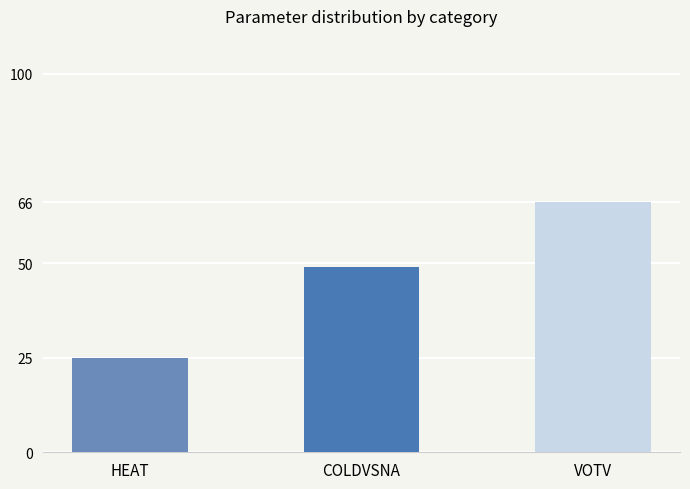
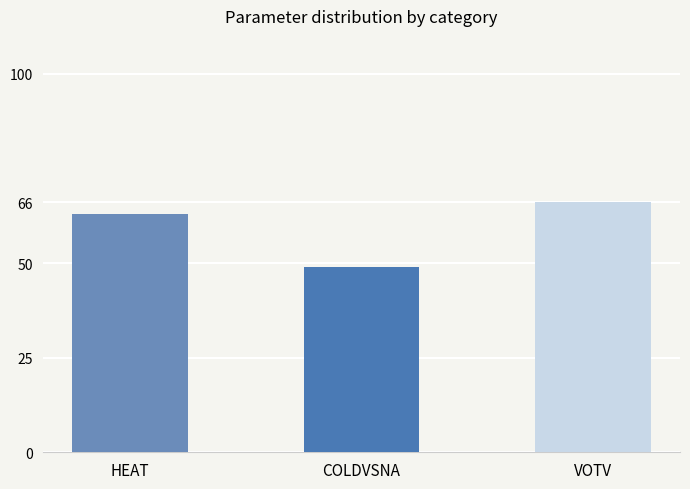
HEAT: 25 -> 63
